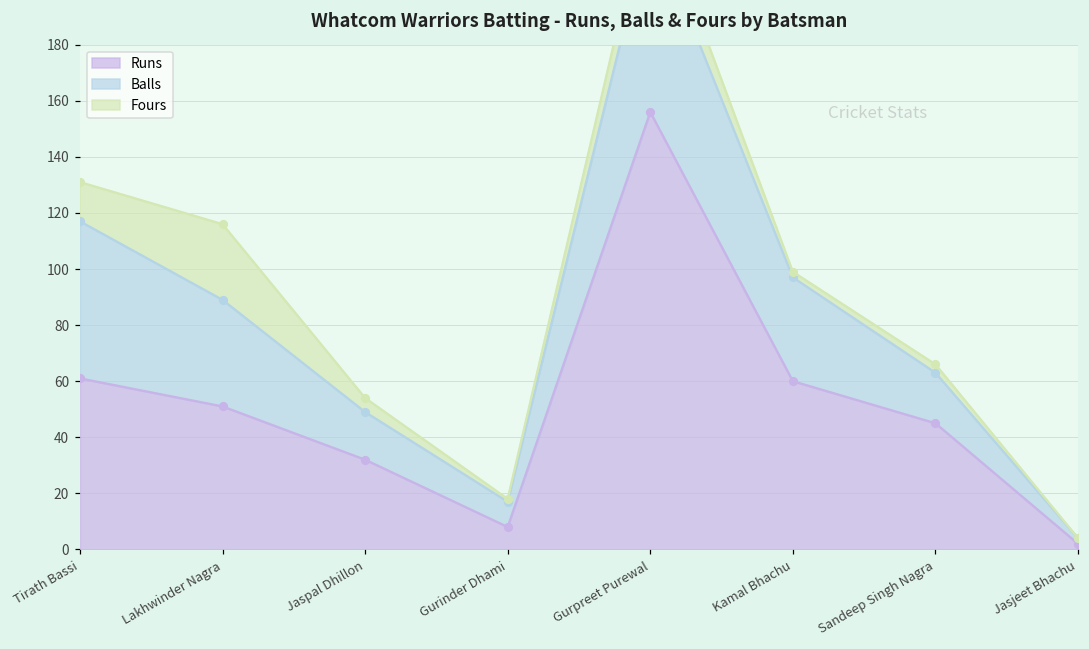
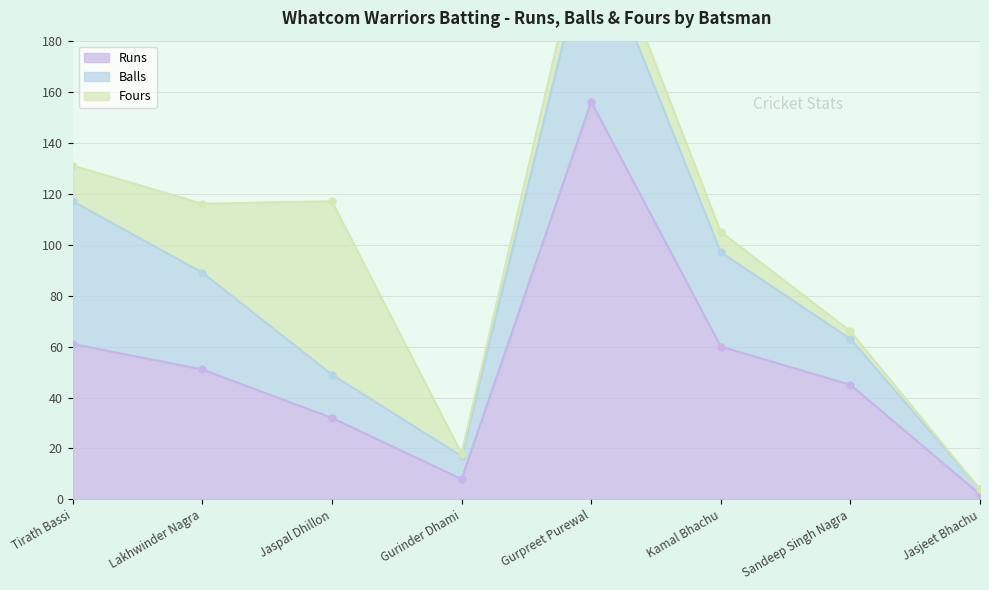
Fours, Jaspal Dhillon: 5 -> 68
Fours, Kamal Bhachu: 2 -> 8
